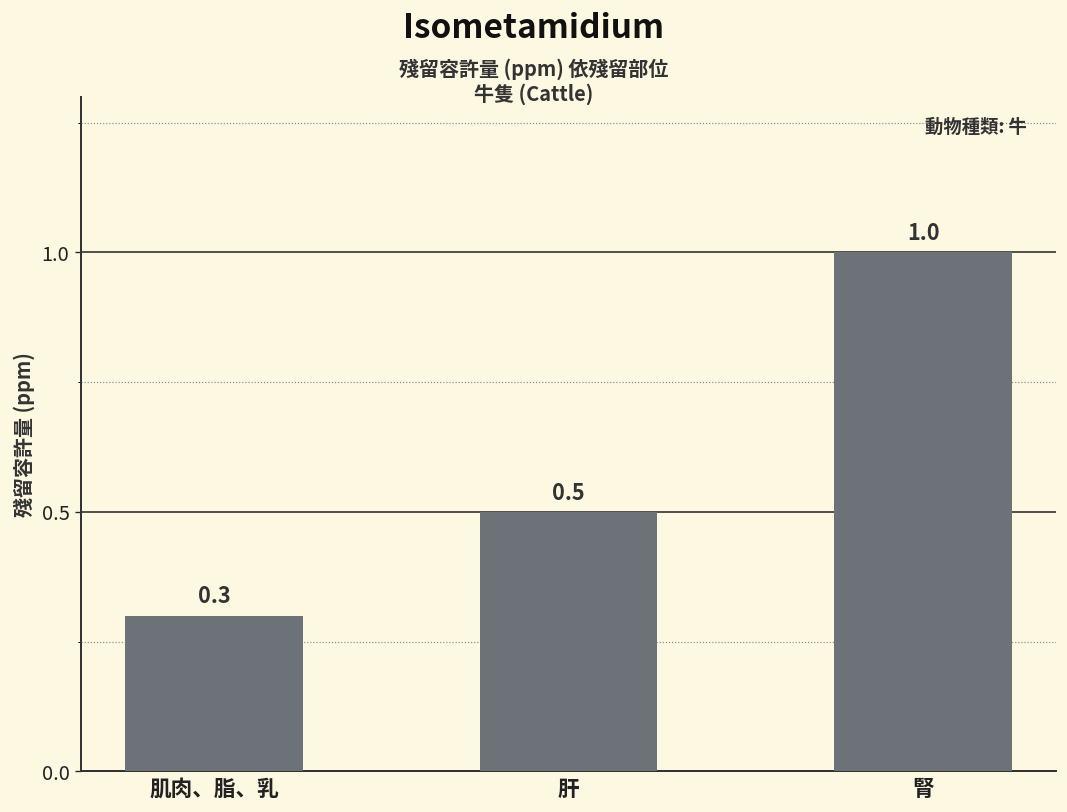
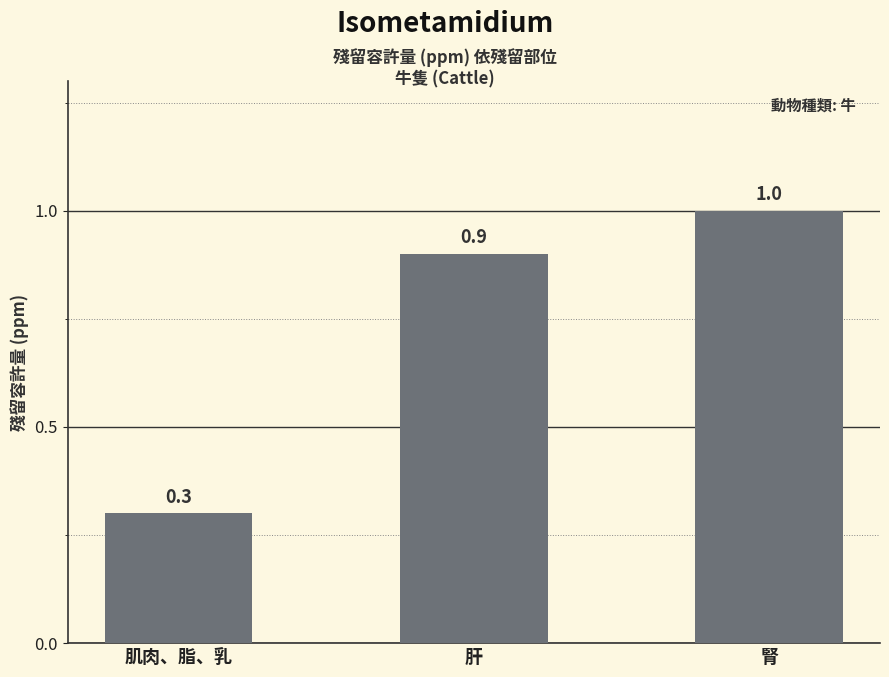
肝: 0.5 -> 0.9
